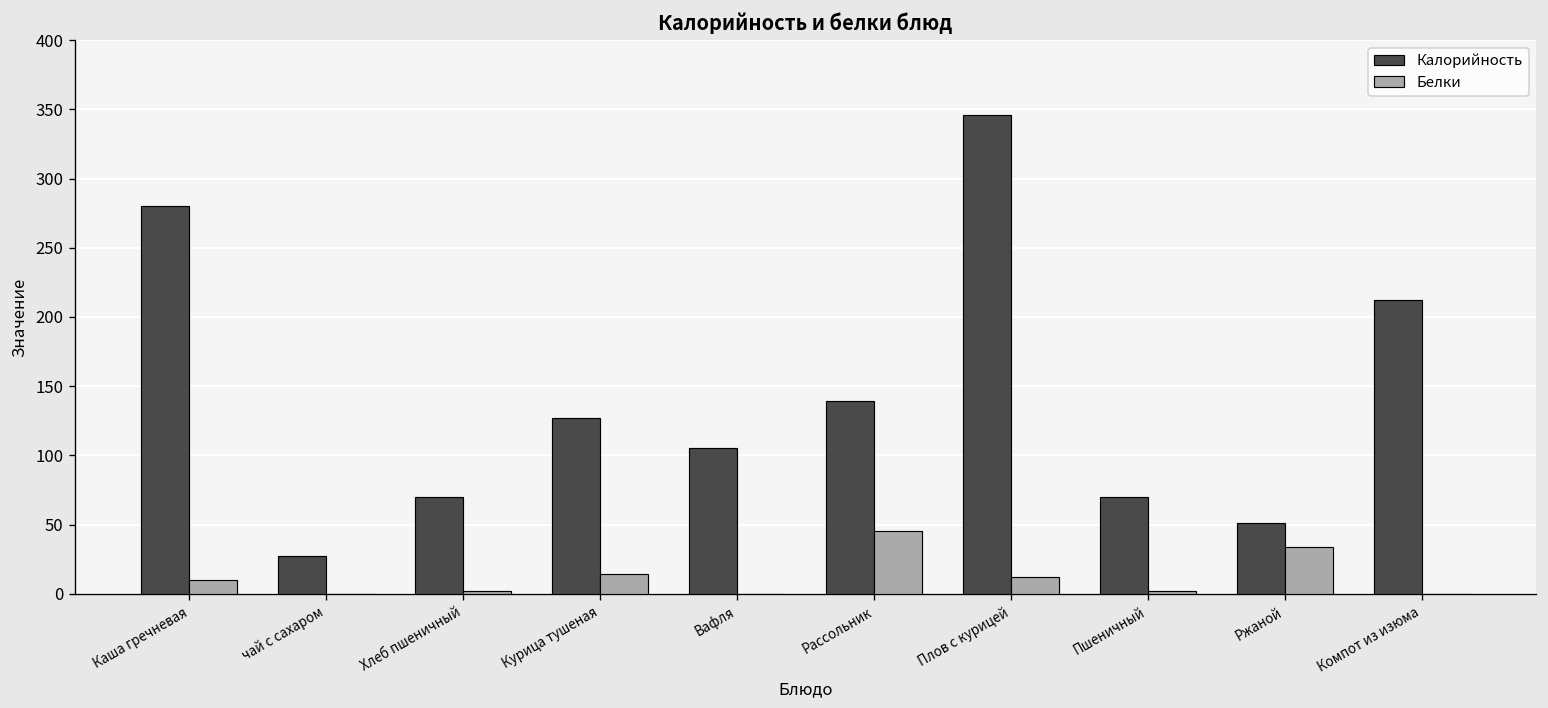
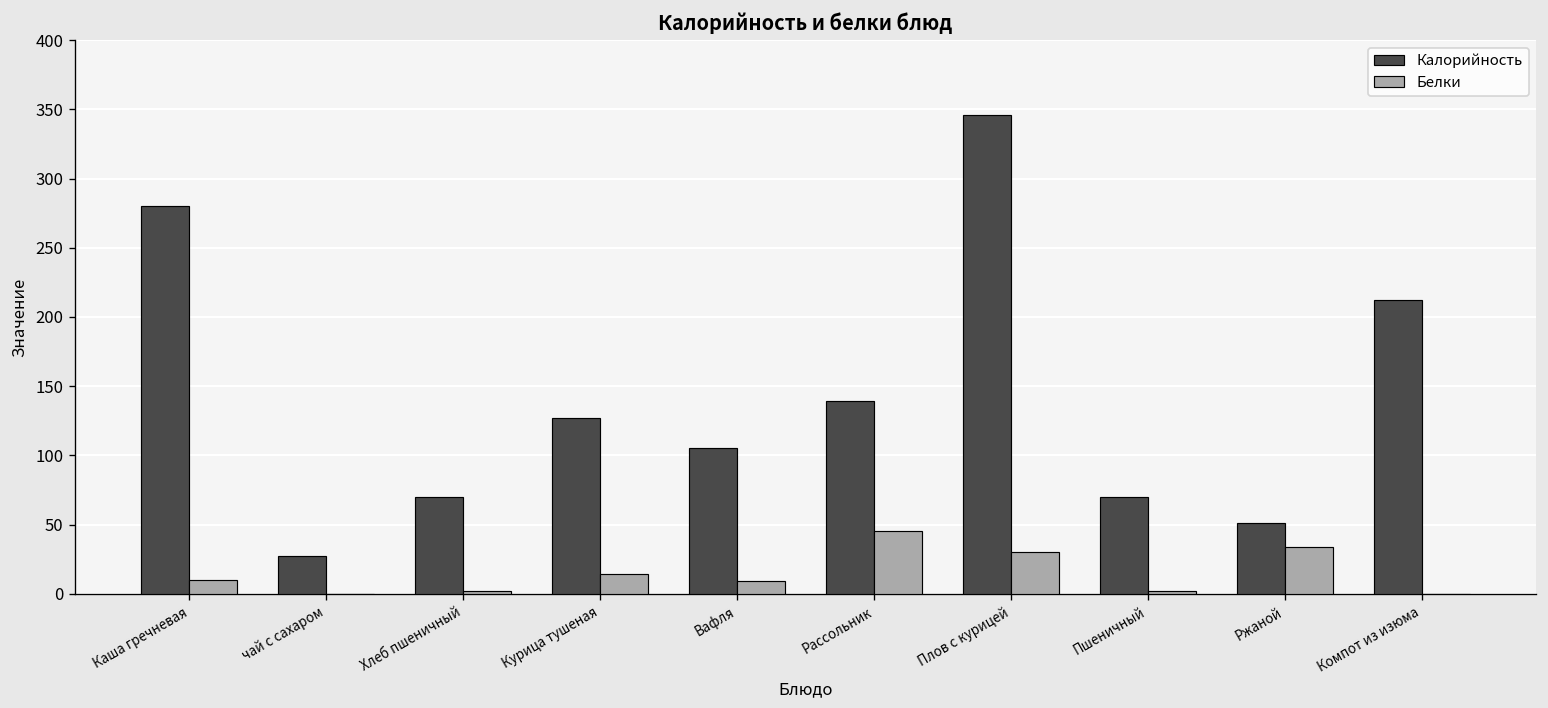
Белки, Вафля: 0 -> 9
Белки, Плов с курицей: 12 -> 30
